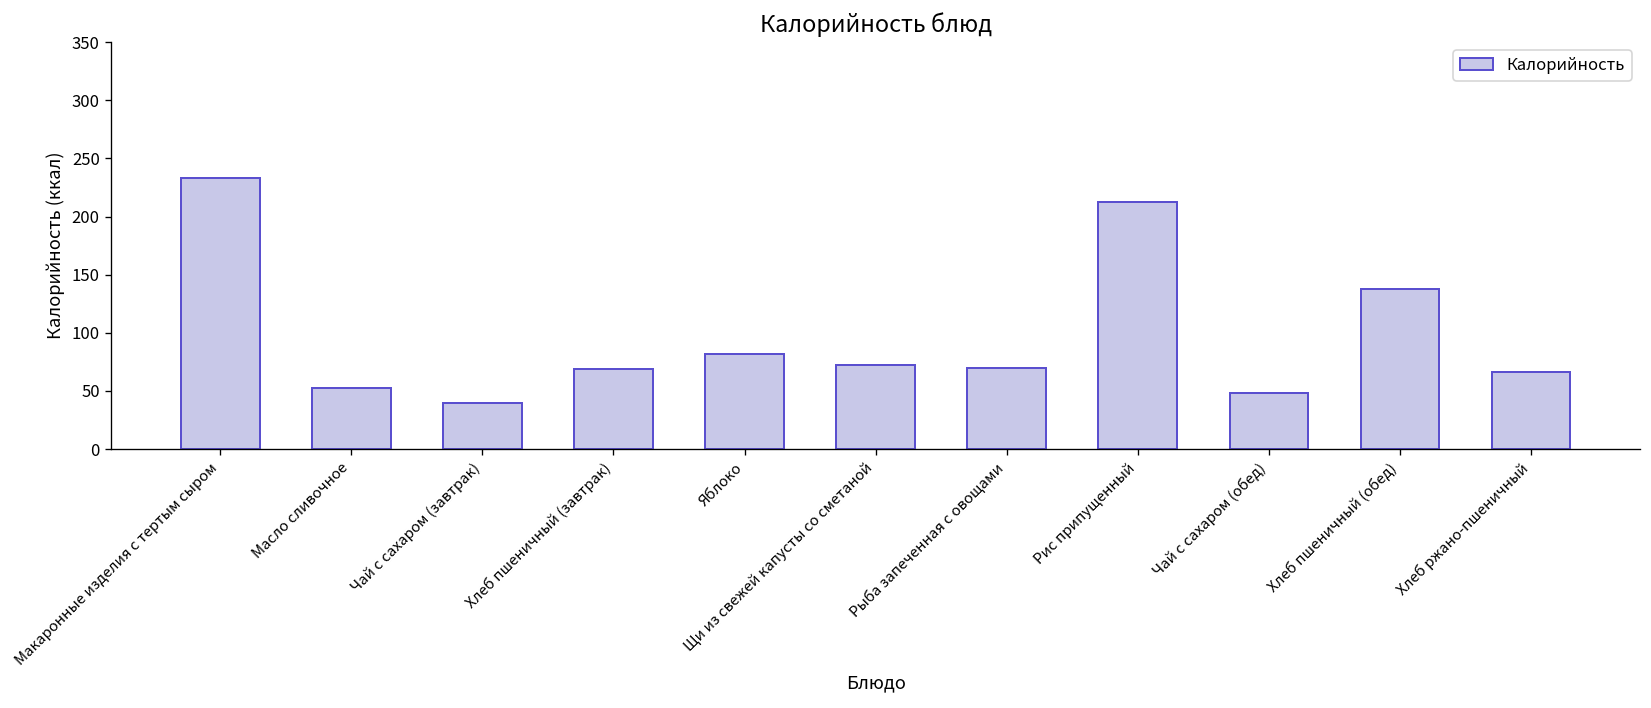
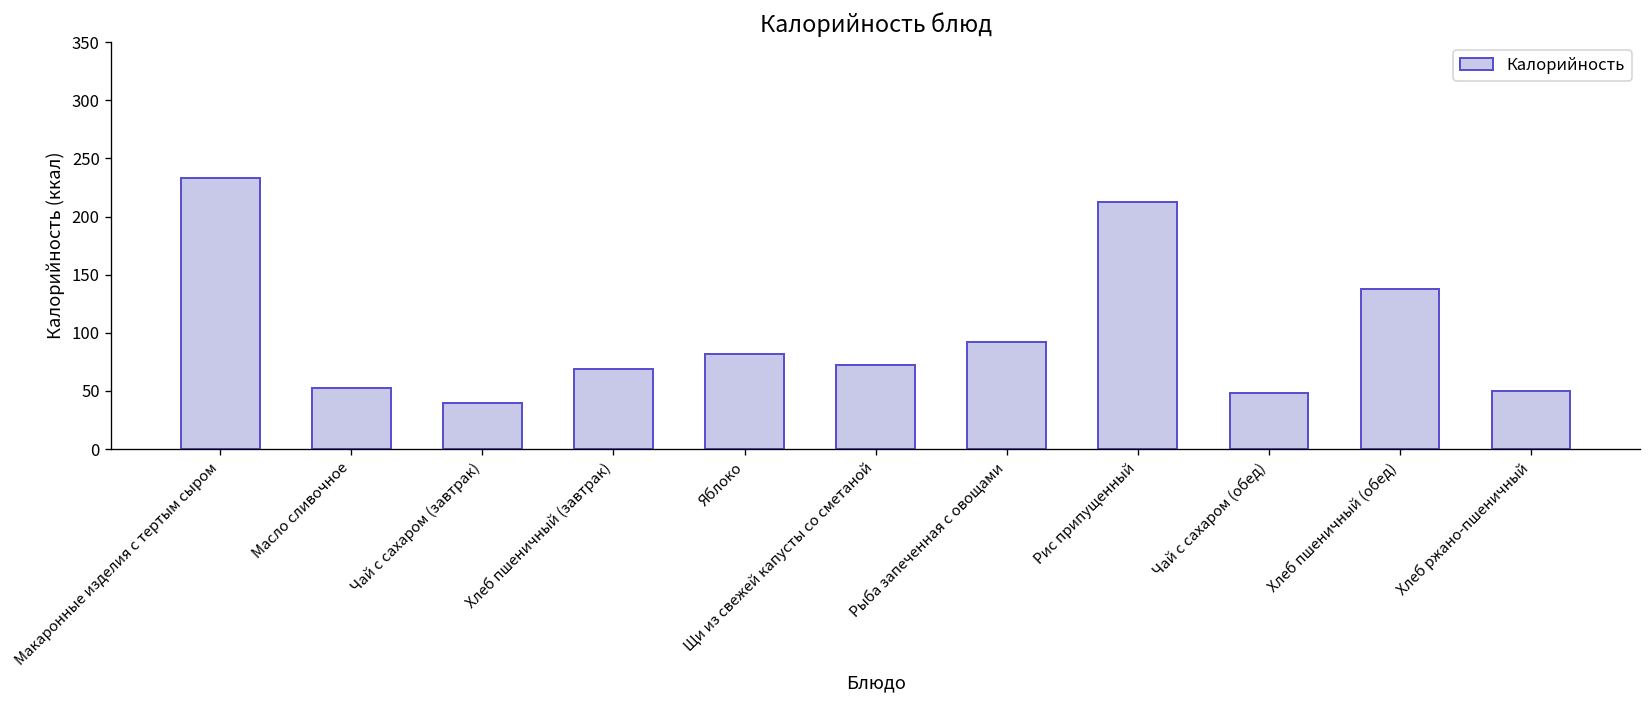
Рыба запеченная с овощами: 70 -> 90
Хлеб ржано-пшеничный: 70 -> 50
